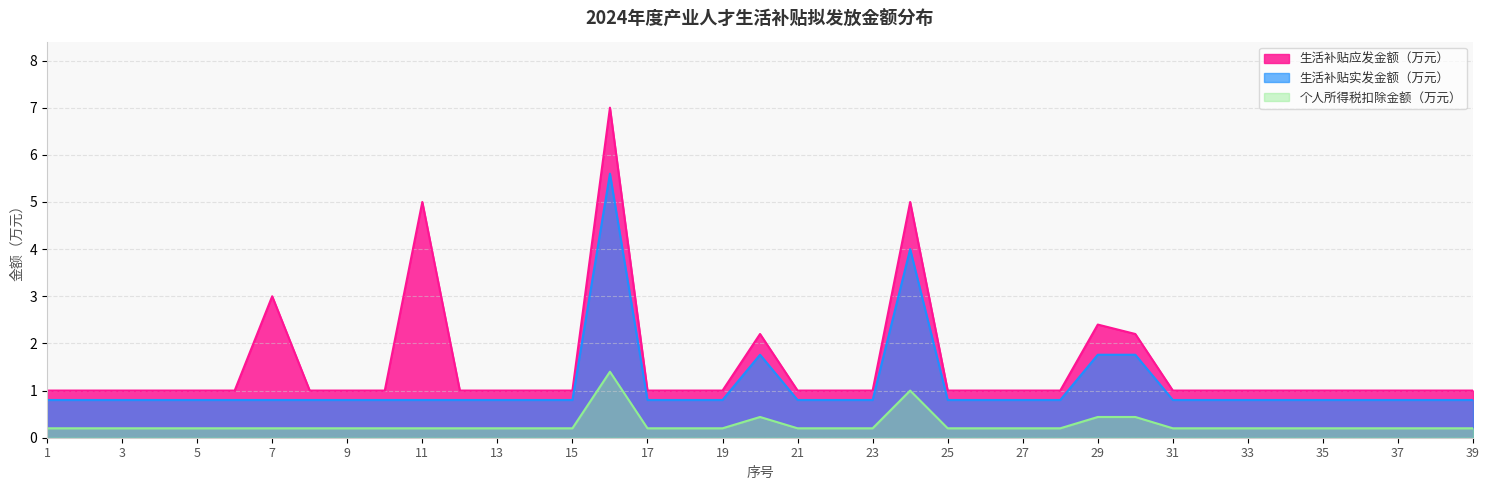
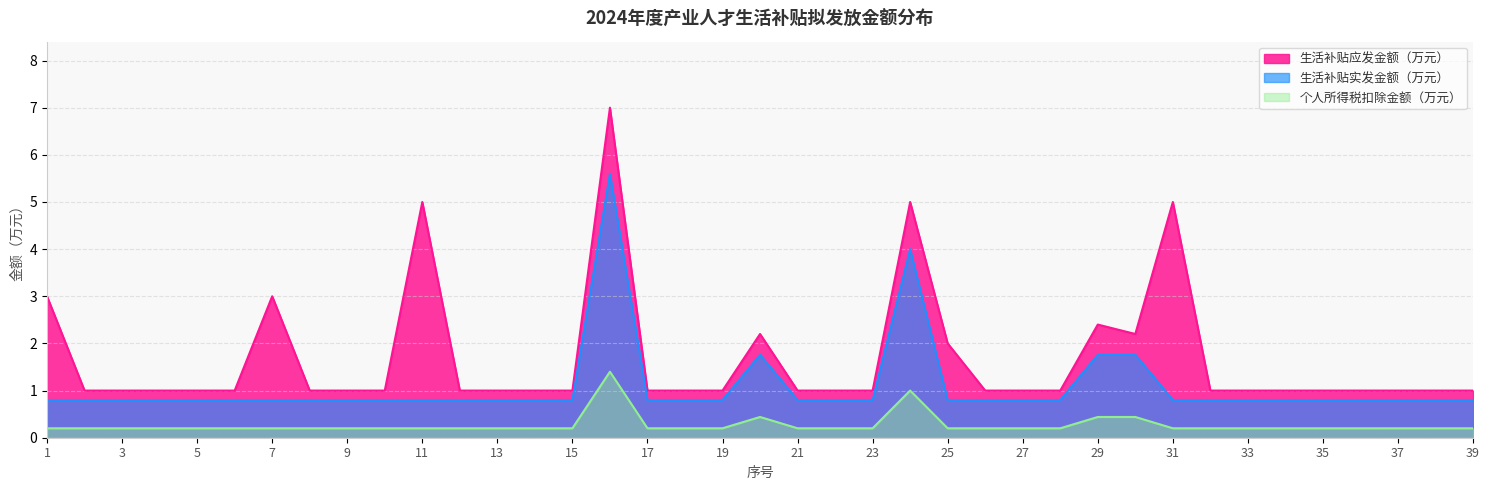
生活补贴应发金额（万元）, 1: 1 -> 3
生活补贴应发金额（万元）, 25: 1 -> 2
生活补贴应发金额（万元）, 31: 1 -> 5
